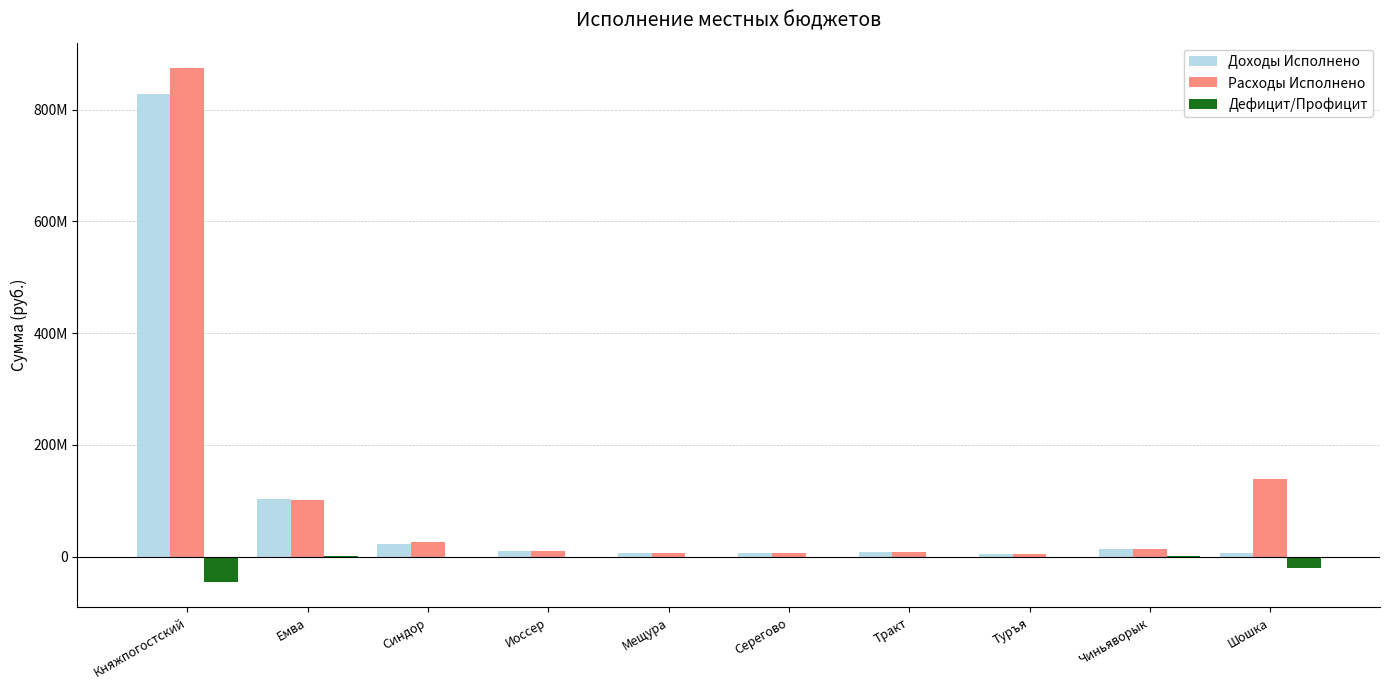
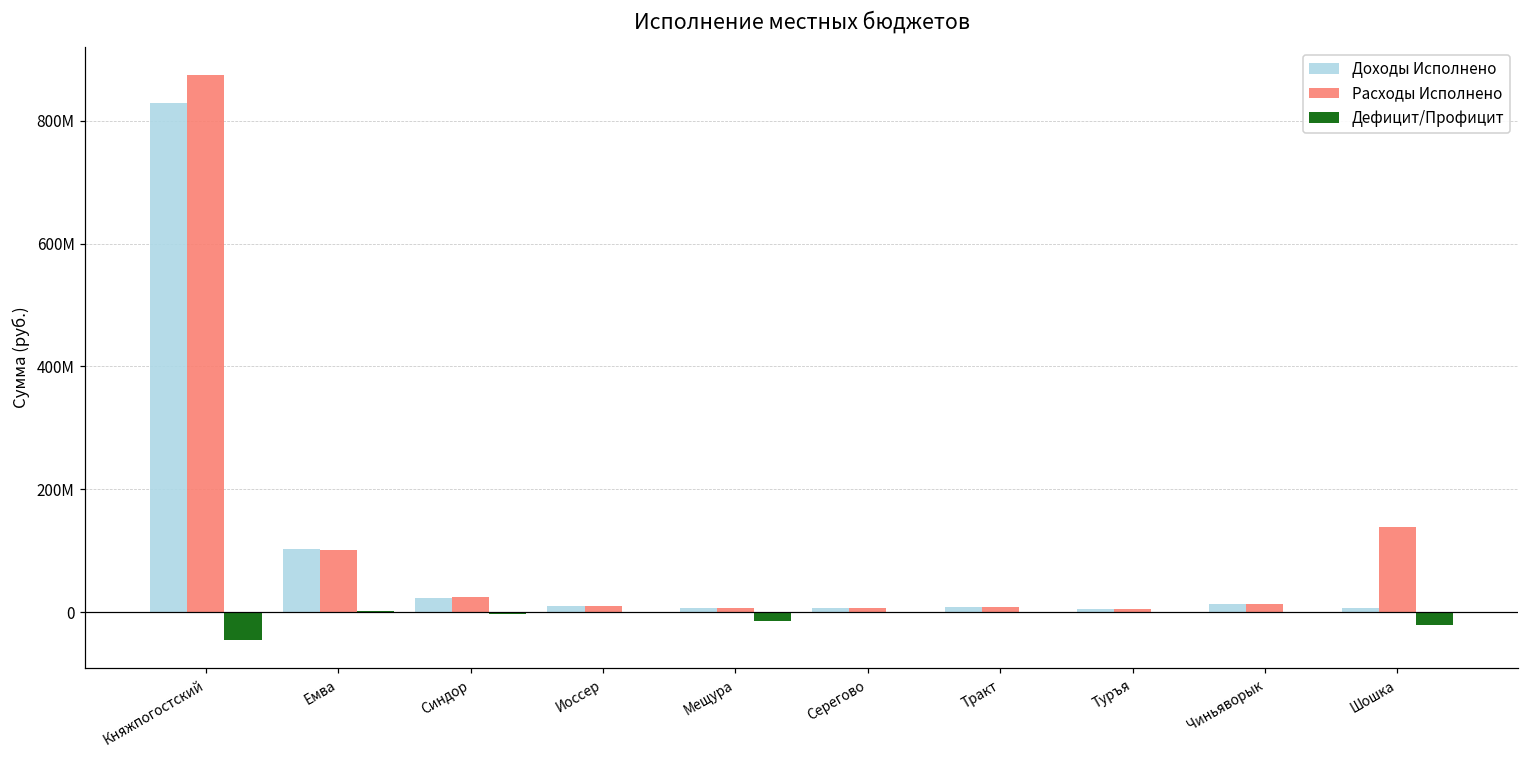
Дефицит/Профицит, Мещура: 0М -> -10М
